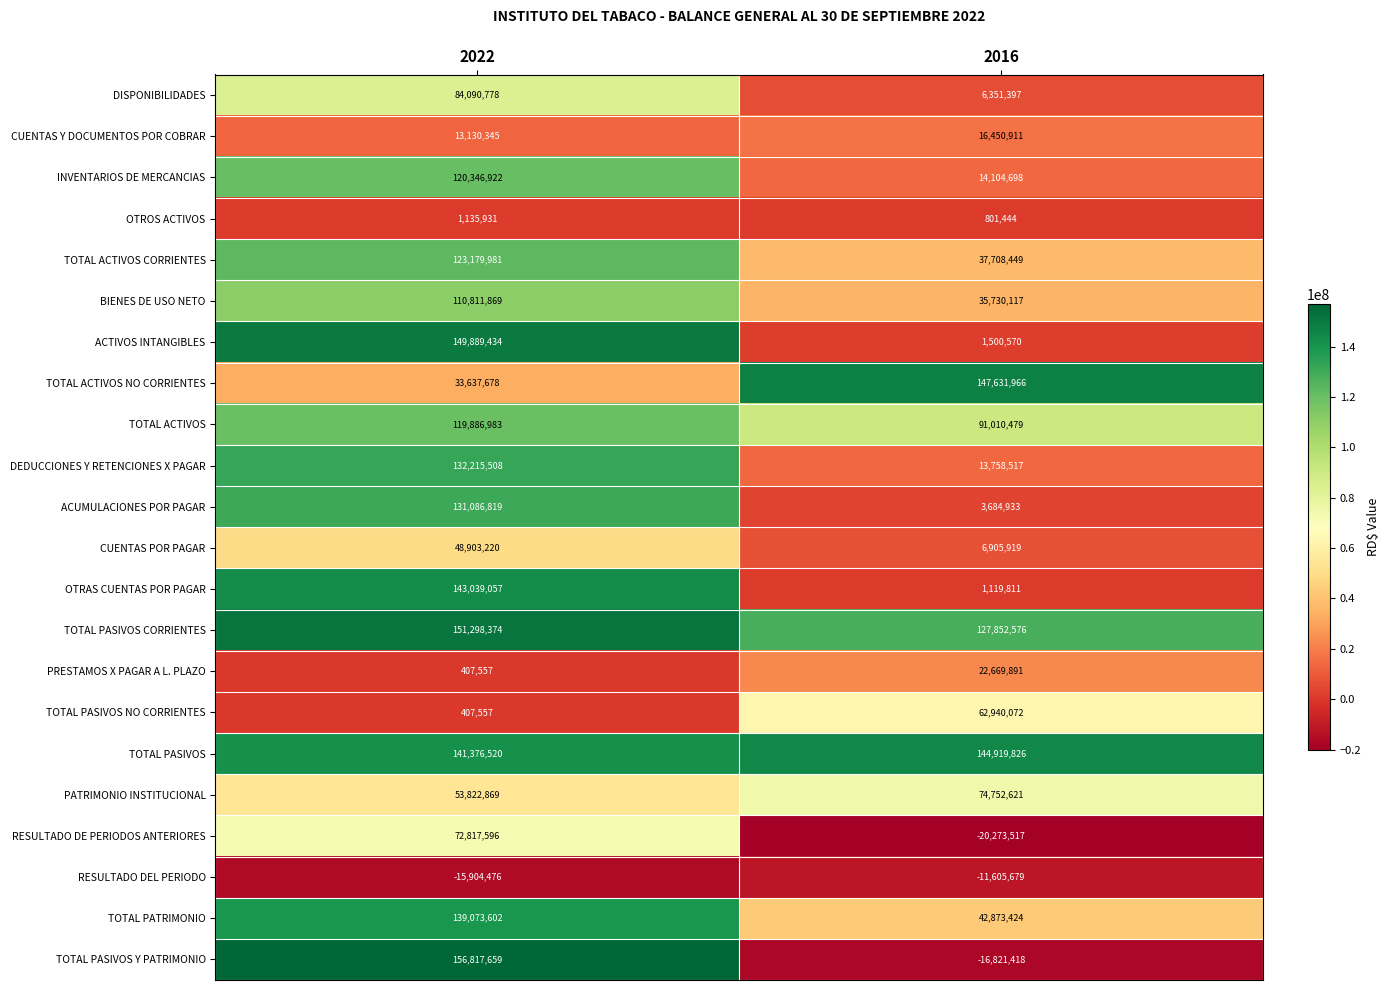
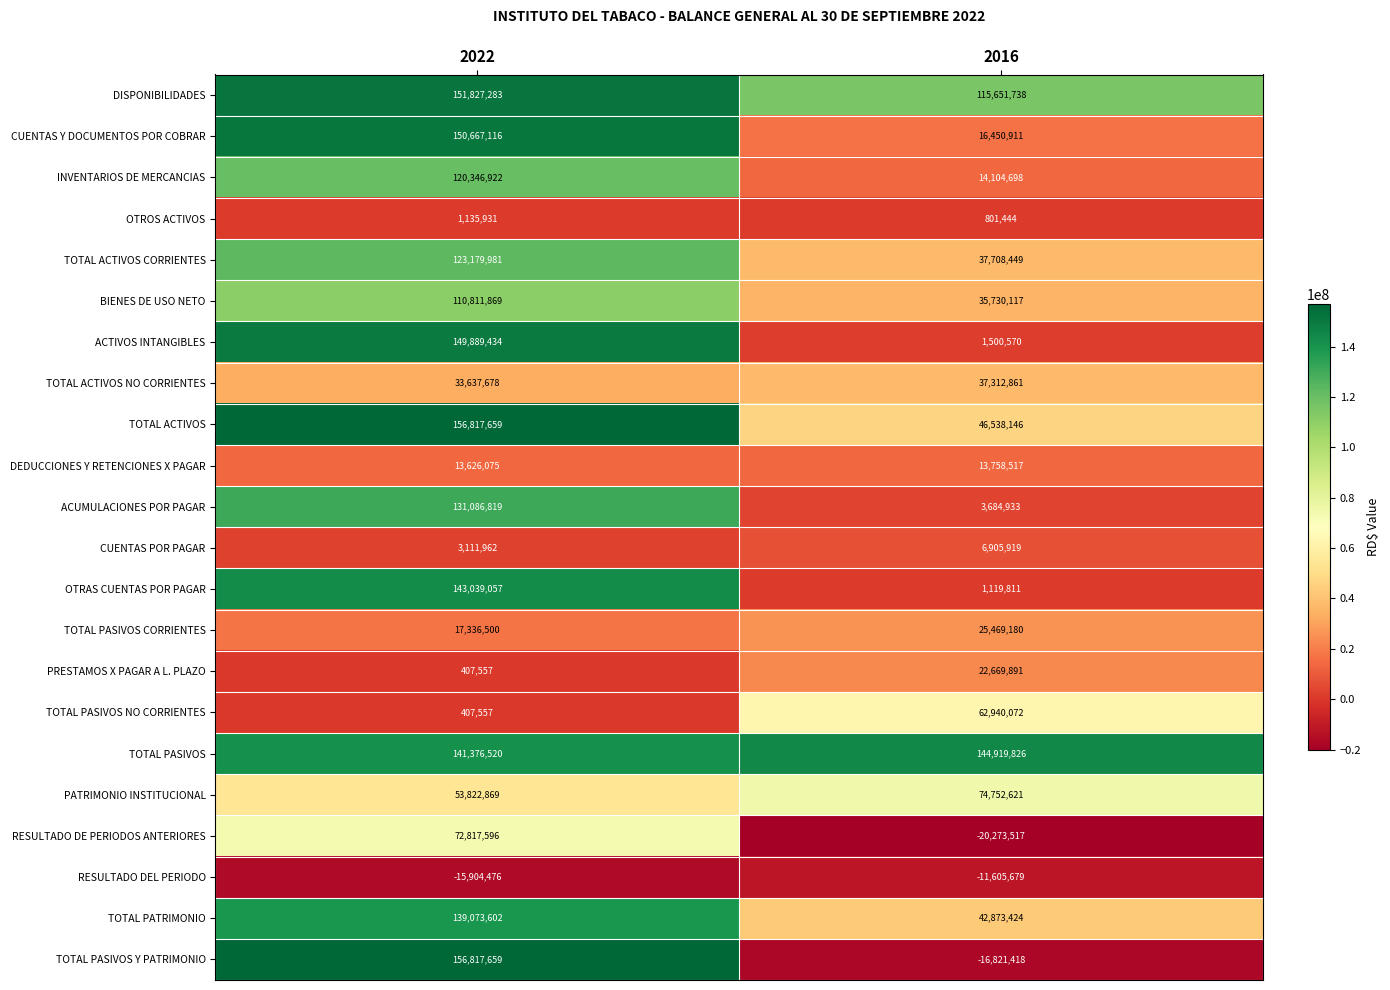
DISPONIBILIDADES, 2022: 84,090,778 -> 151,827,283
DISPONIBILIDADES, 2016: 6,351,397 -> 115,651,738
CUENTAS Y DOCUMENTOS POR COBRAR, 2022: 13,130,345 -> 150,667,116
TOTAL ACTIVOS NO CORRIENTES, 2016: 147,631,966 -> 37,312,861
TOTAL ACTIVOS, 2022: 119,886,983 -> 156,817,659
TOTAL ACTIVOS, 2016: 91,010,479 -> 46,538,146
DEDUCCIONES Y RETENCIONES X PAGAR, 2022: 132,215,508 -> 13,626,075
CUENTAS POR PAGAR, 2022: 48,903,220 -> 3,111,962
TOTAL PASIVOS CORRIENTES, 2022: 151,298,374 -> 17,336,500
TOTAL PASIVOS CORRIENTES, 2016: 127,852,576 -> 25,469,180
